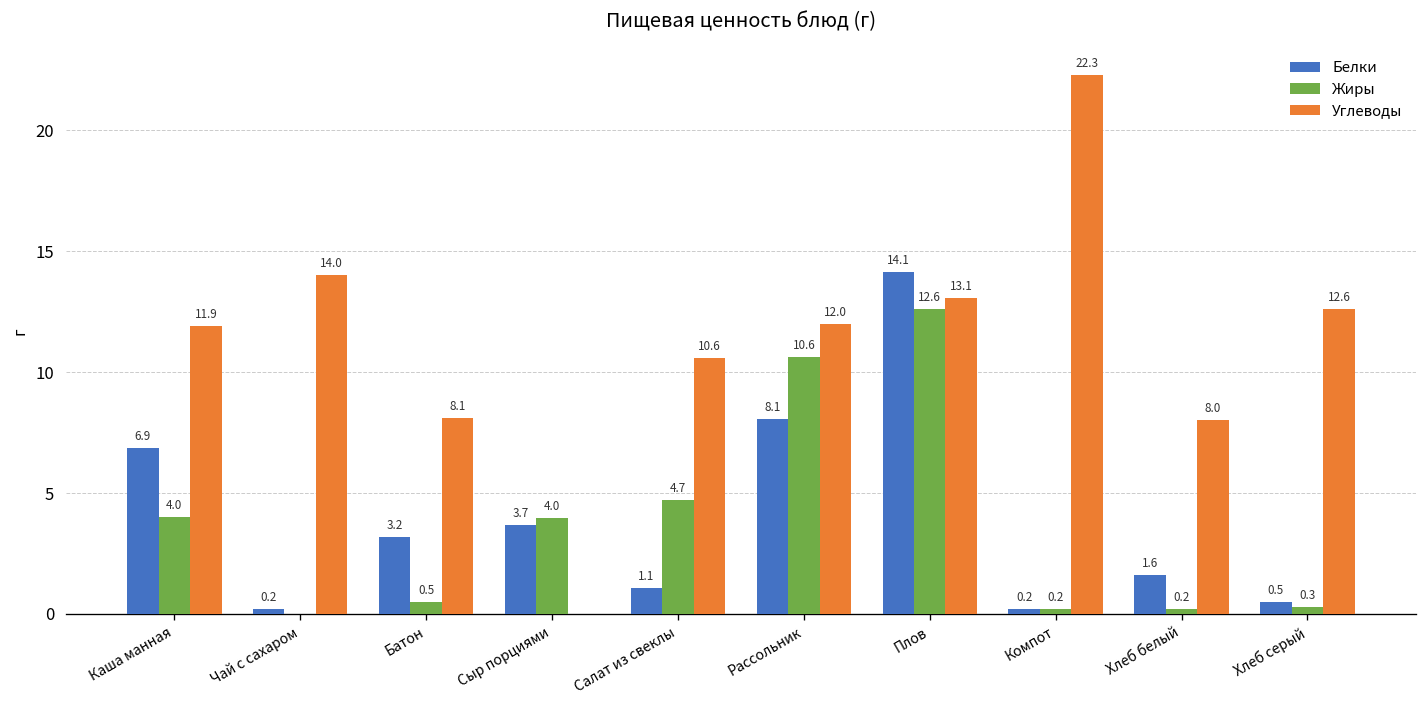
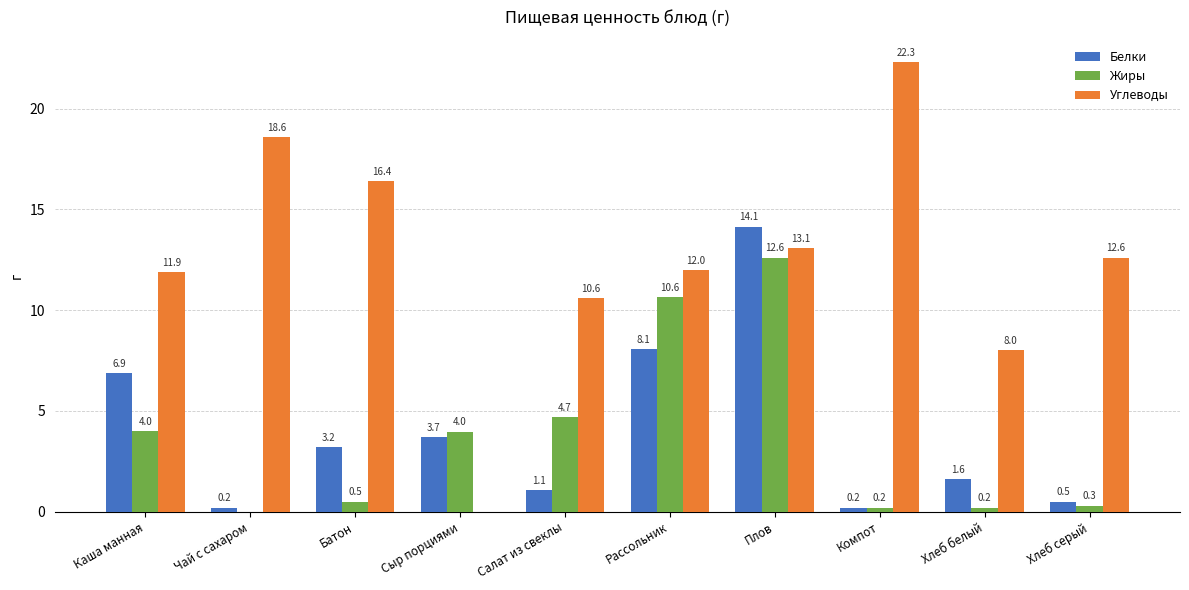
Углеводы, Чай с сахаром: 14.0 -> 18.6
Углеводы, Батон: 8.1 -> 16.4
